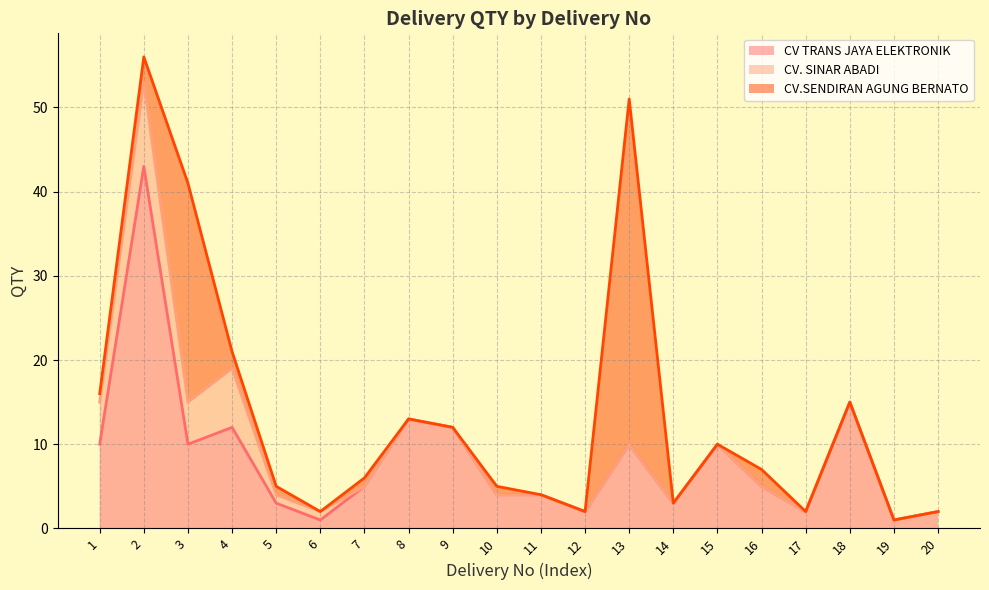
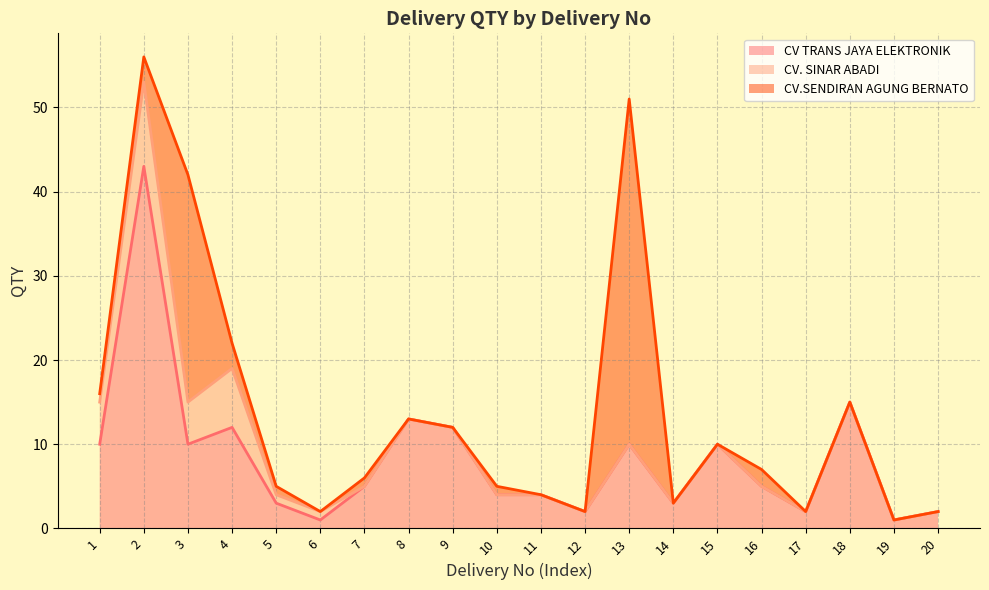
CV.SENDIRAN AGUNG BERNATO, 3: 26 -> 27
CV.SENDIRAN AGUNG BERNATO, 4: 2 -> 3
